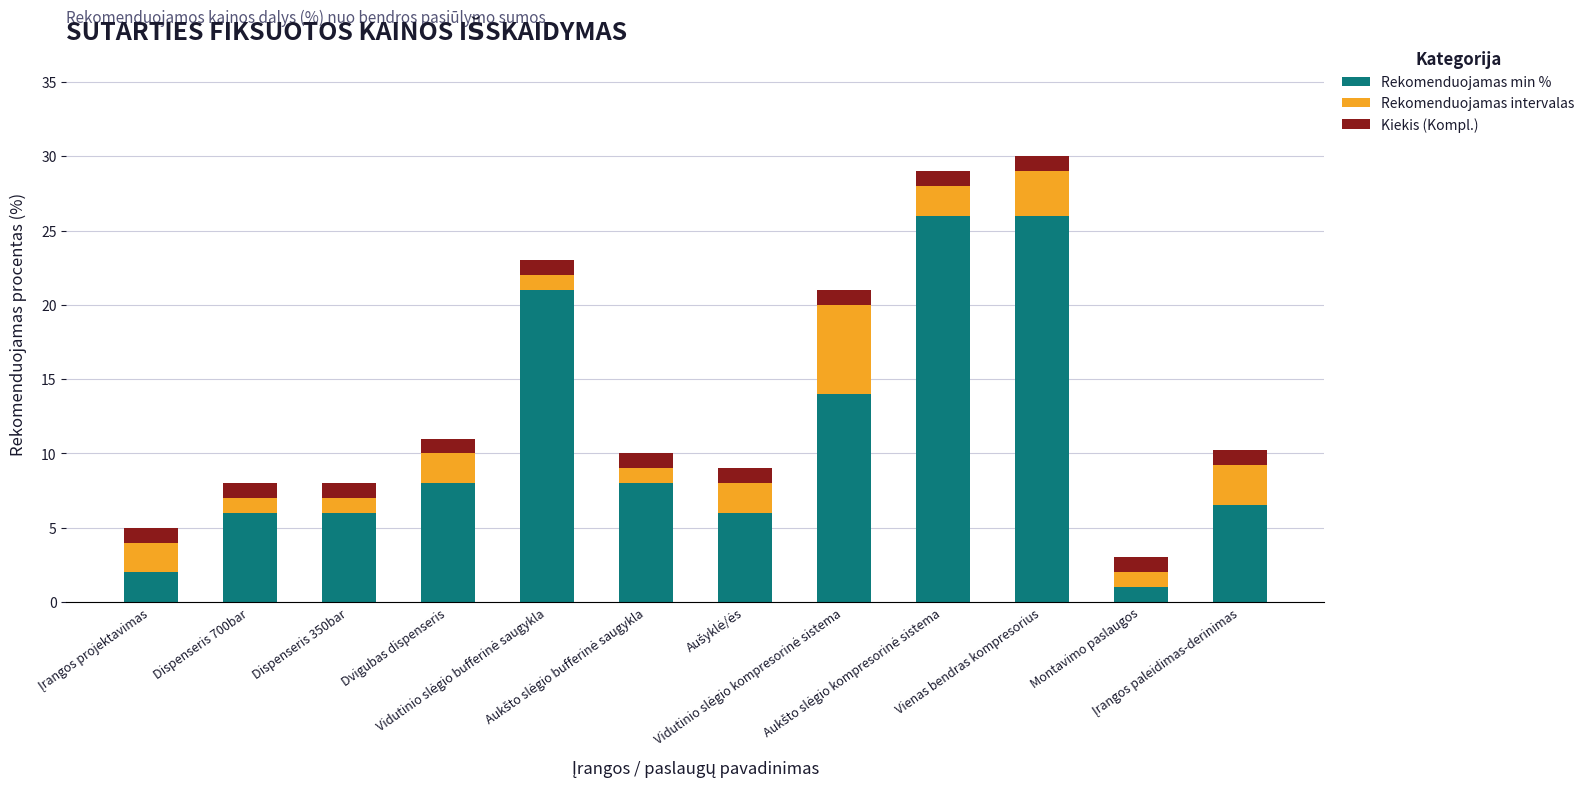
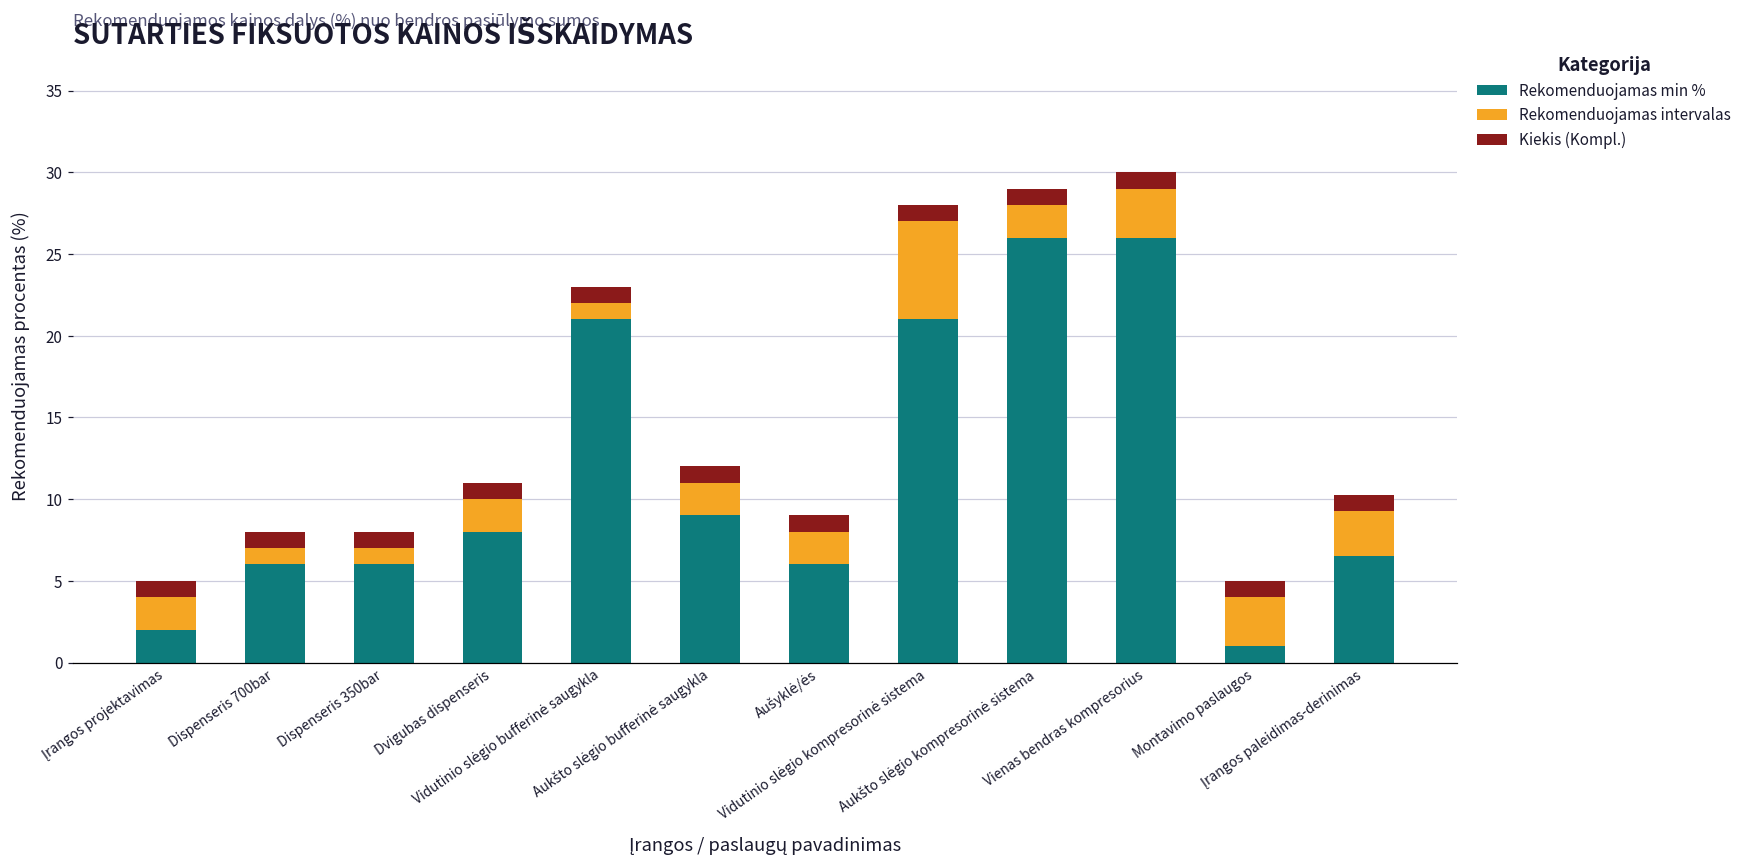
Rekomenduojamas min %, Aukšto slėgio bufferinė saugykla: 8 -> 9
Rekomenduojamas intervalas, Aukšto slėgio bufferinė saugykla: 1 -> 2
Rekomenduojamas min %, Vidutinio slėgio kompresorinė sistema: 14 -> 21
Rekomenduojamas intervalas, Montavimo paslaugos: 1 -> 3
